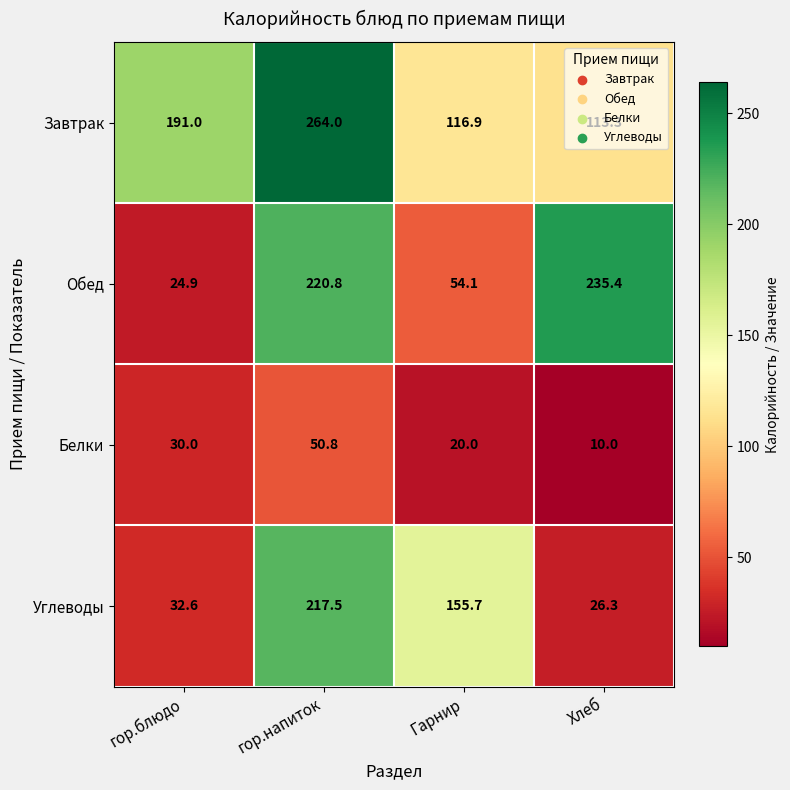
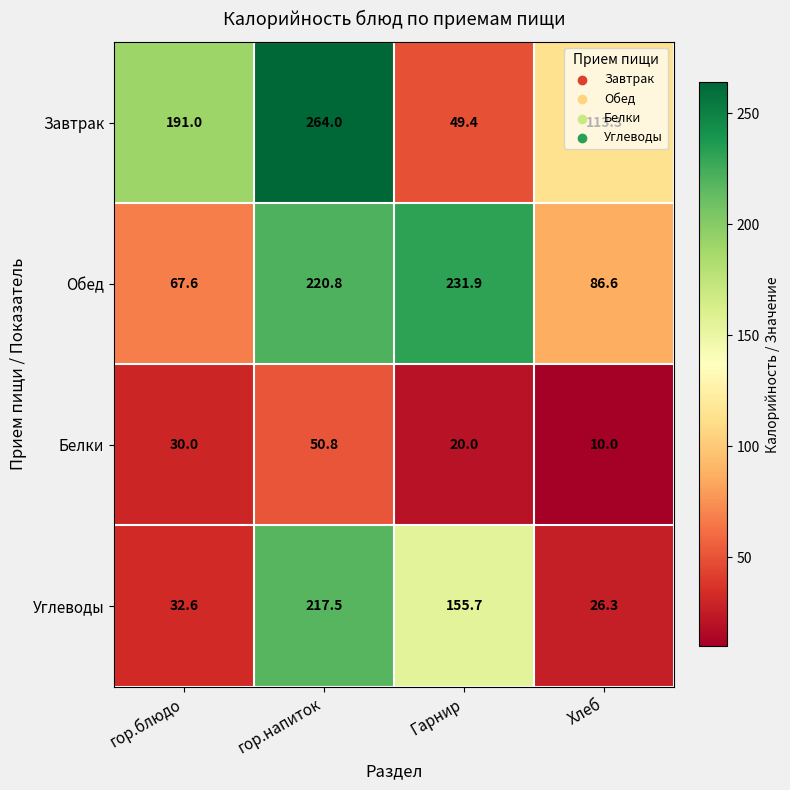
Завтрак, Гарнир: 116.9 -> 49.4
Обед, гор.блюдо: 24.9 -> 67.6
Обед, Гарнир: 54.1 -> 231.9
Обед, Хлеб: 235.4 -> 86.6
